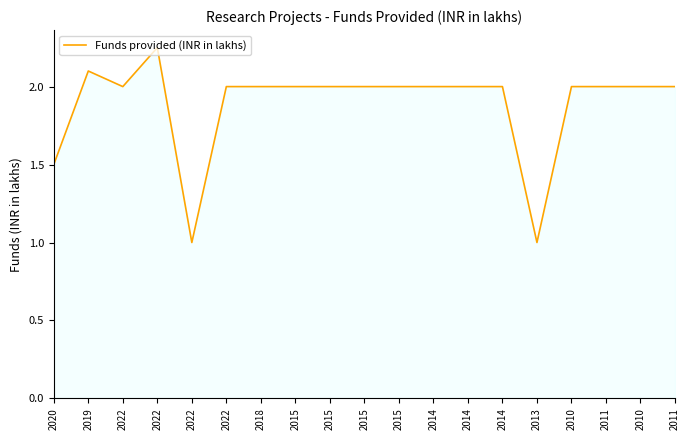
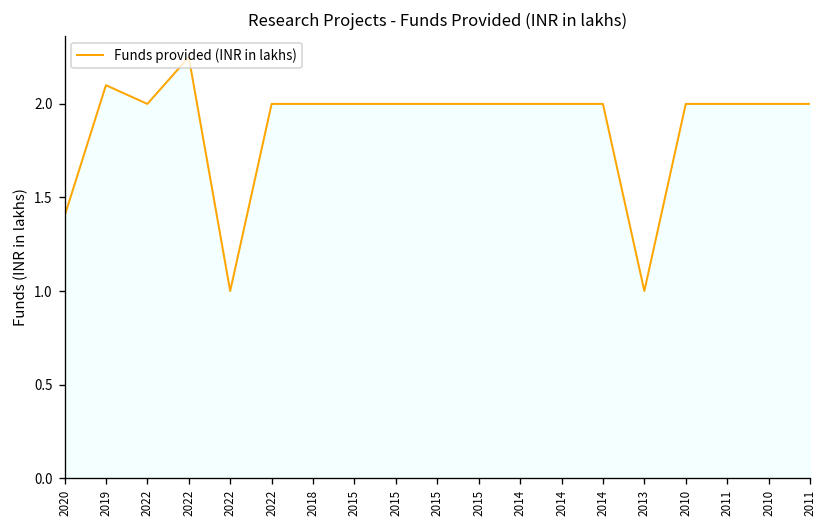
2020: 1.5 -> 1.4
